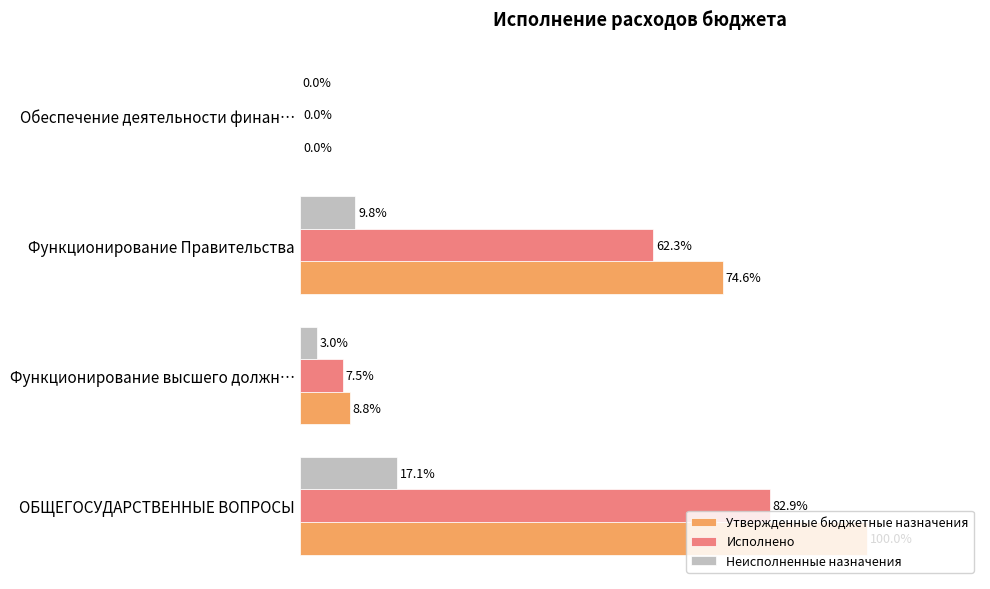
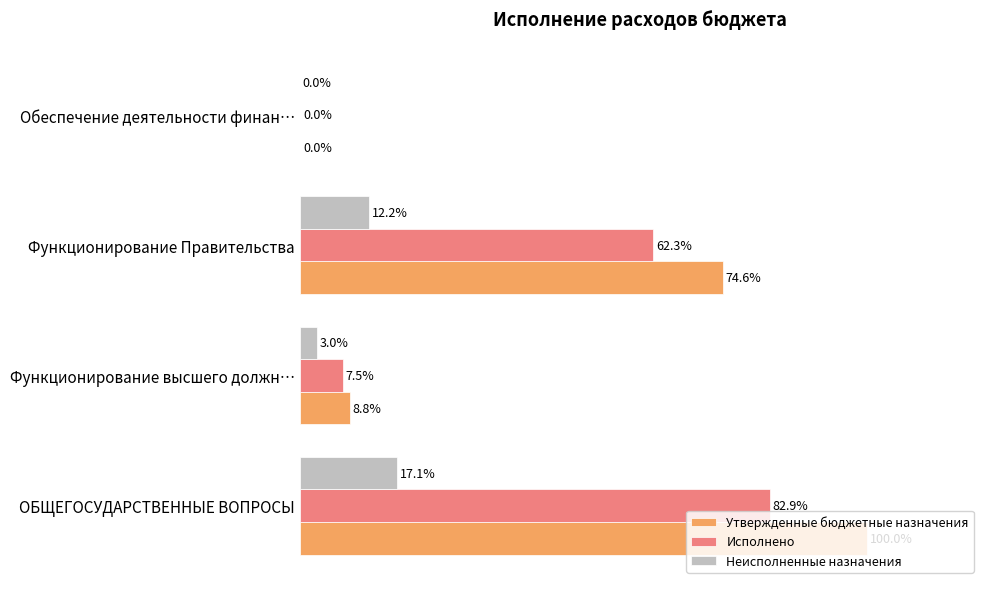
Неисполненные назначения, Функционирование Правительства: 9.8% -> 12.2%
